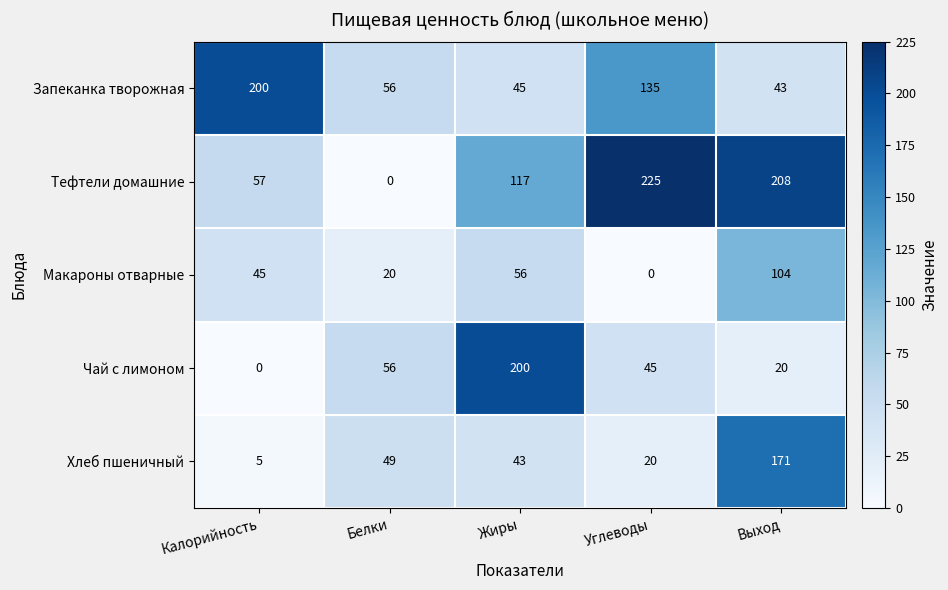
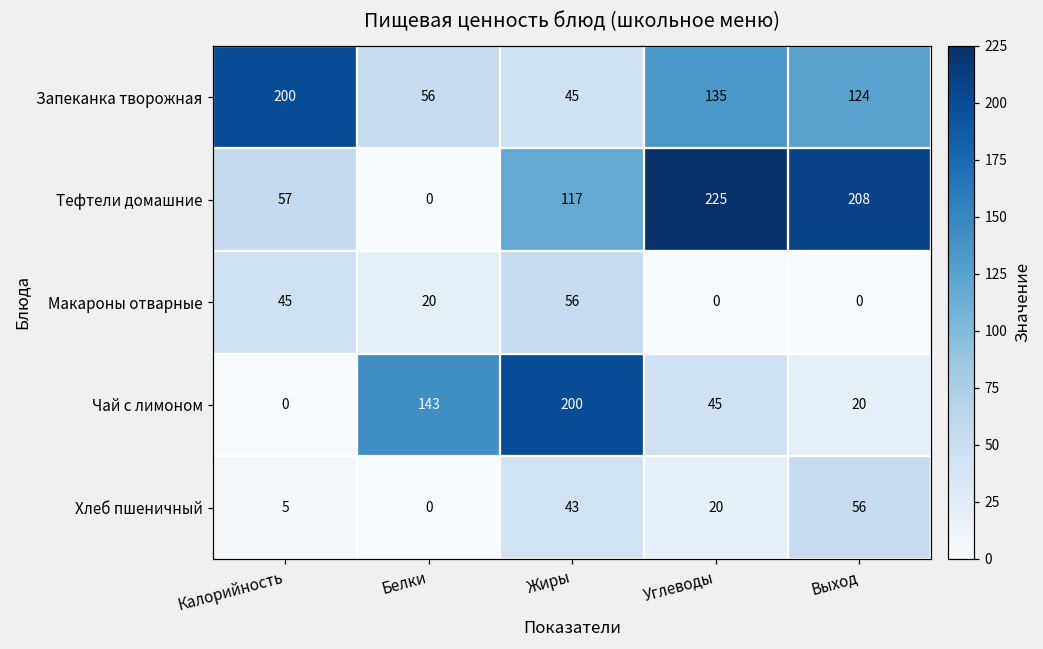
Запеканка творожная, Выход: 43 -> 124
Макароны отварные, Выход: 104 -> 0
Чай с лимоном, Белки: 56 -> 143
Хлеб пшеничный, Белки: 49 -> 0
Хлеб пшеничный, Выход: 171 -> 56
